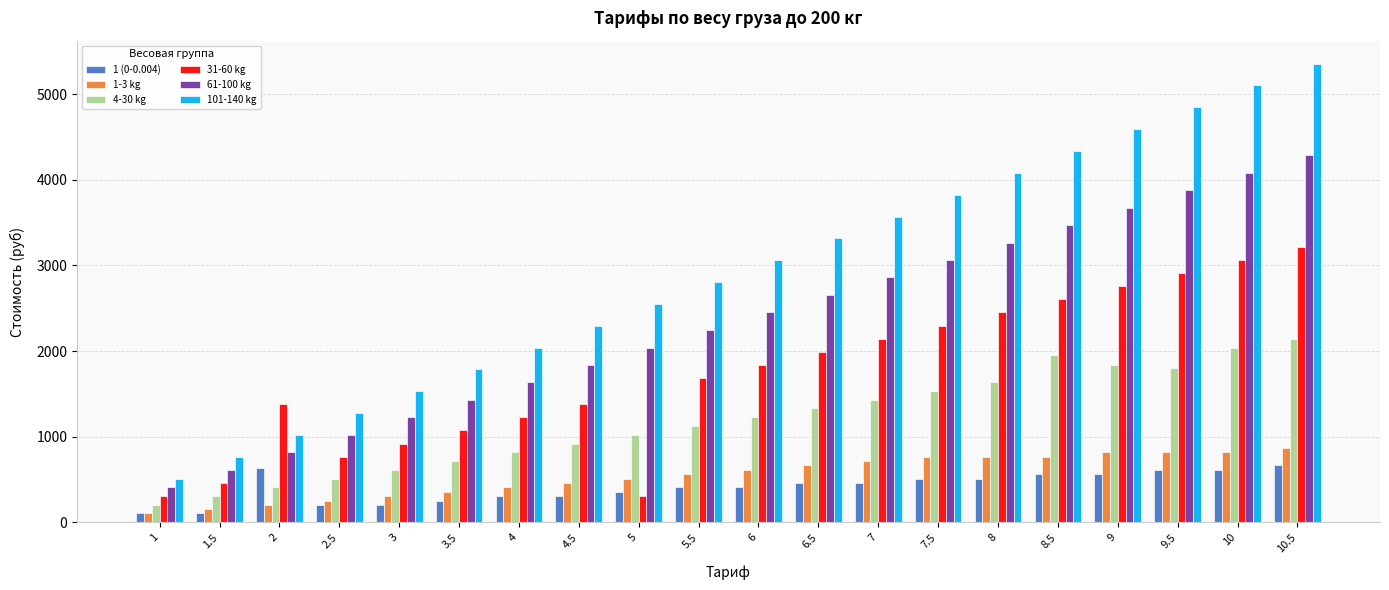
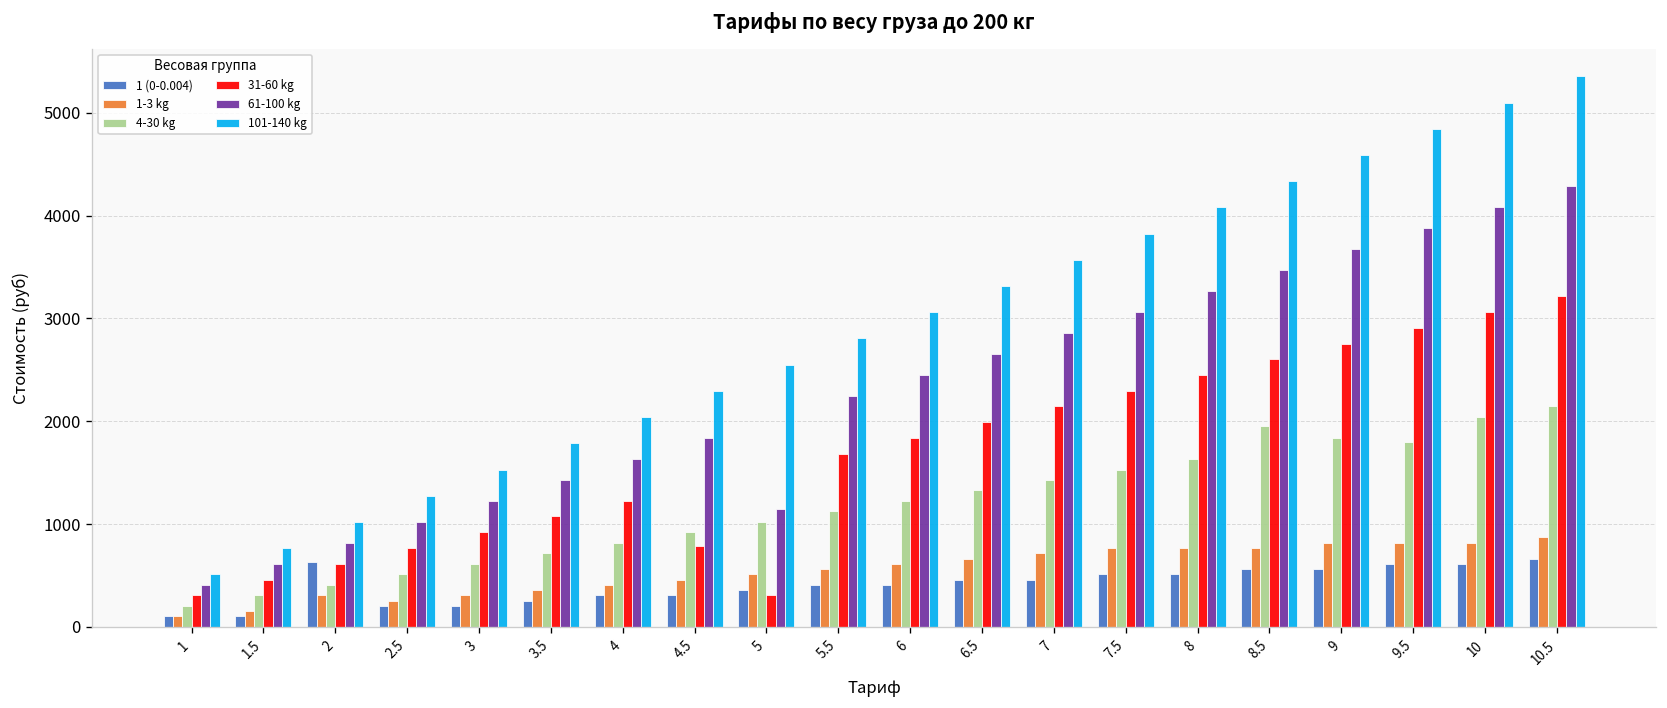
1-3 kg, 2: 200 -> 300
31-60 kg, 2: 1400 -> 600
31-60 kg, 4.5: 1400 -> 800
61-100 kg, 5: 2000 -> 1200
